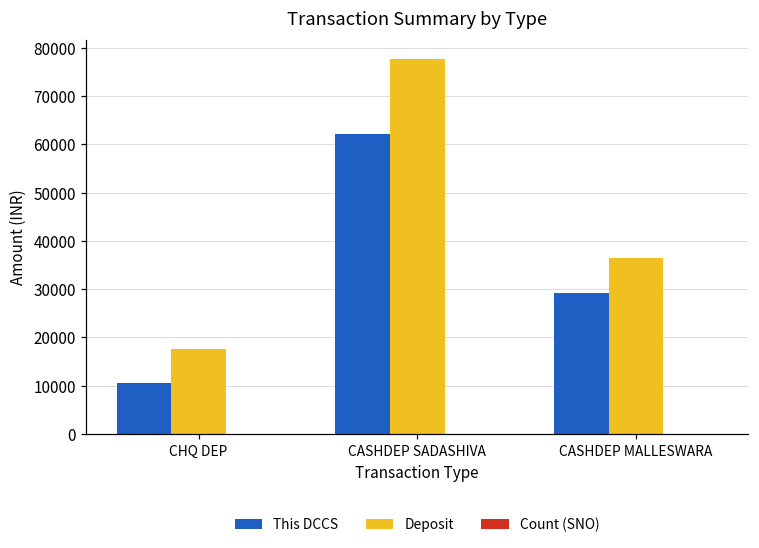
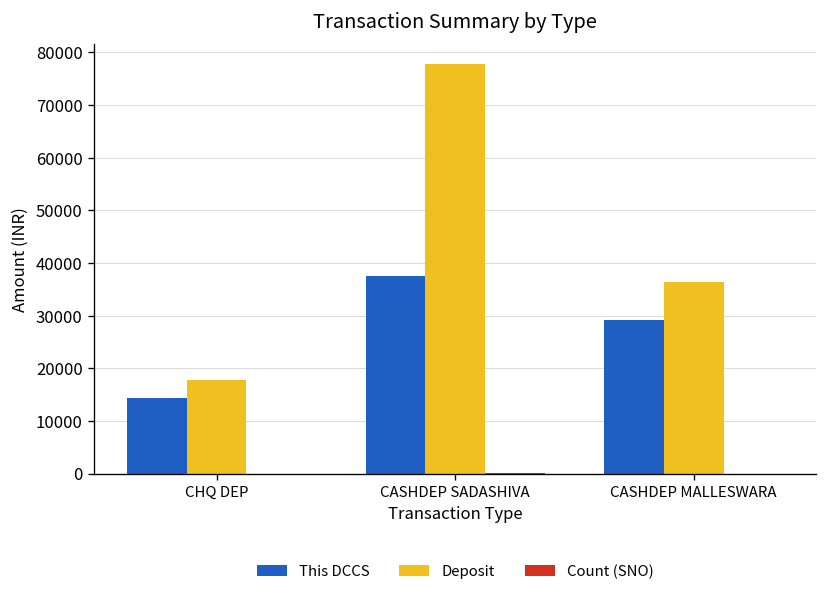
This DCCS, CHQ DEP: 11000 -> 14000
This DCCS, CASHDEP SADASHIVA: 62000 -> 38000
